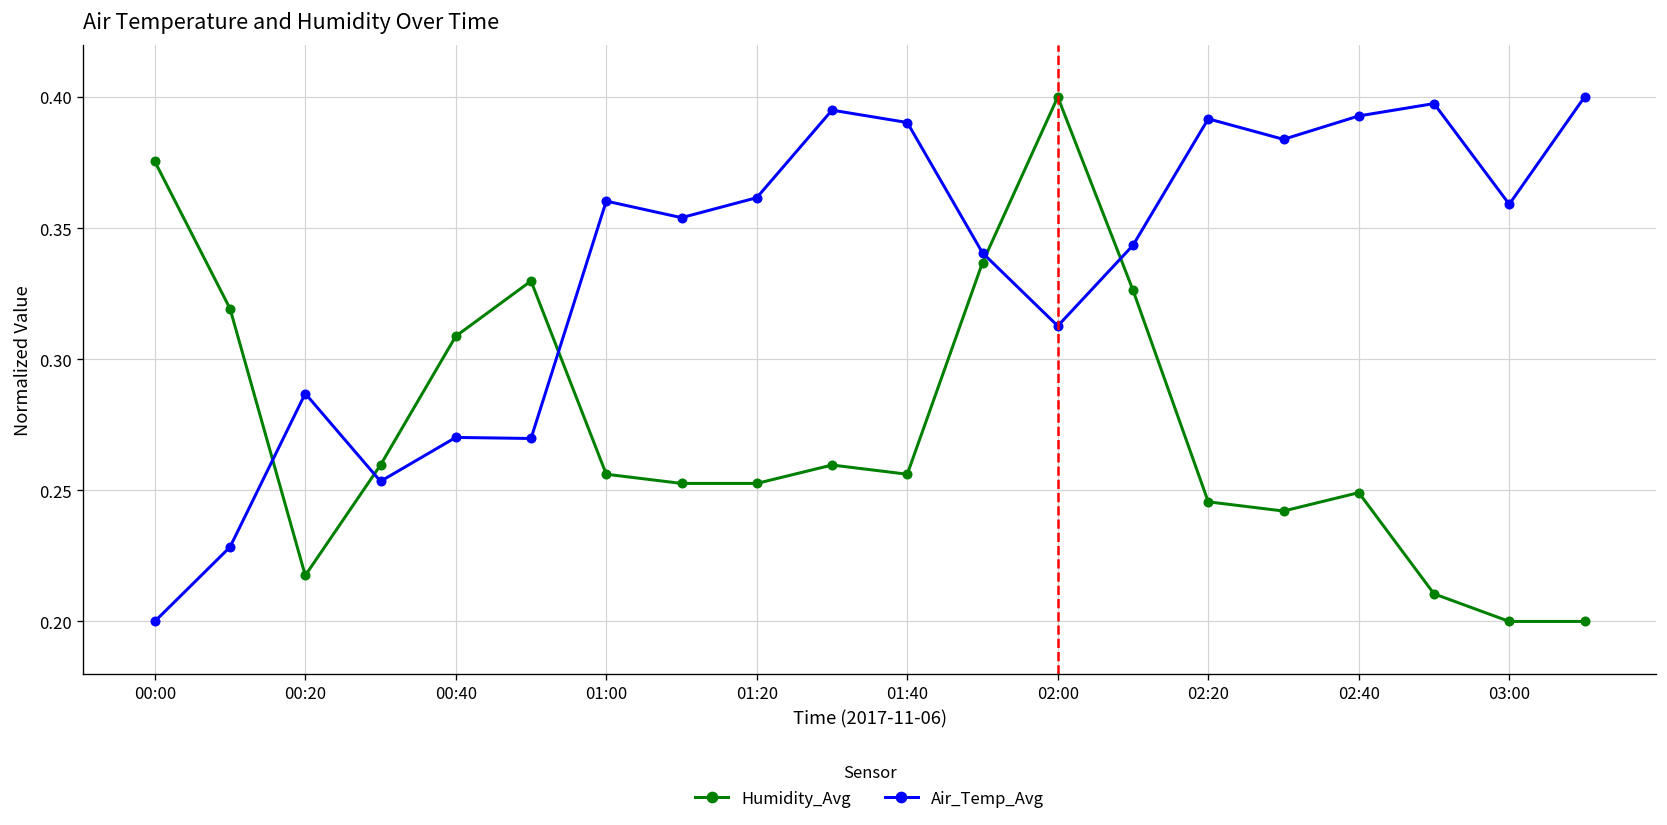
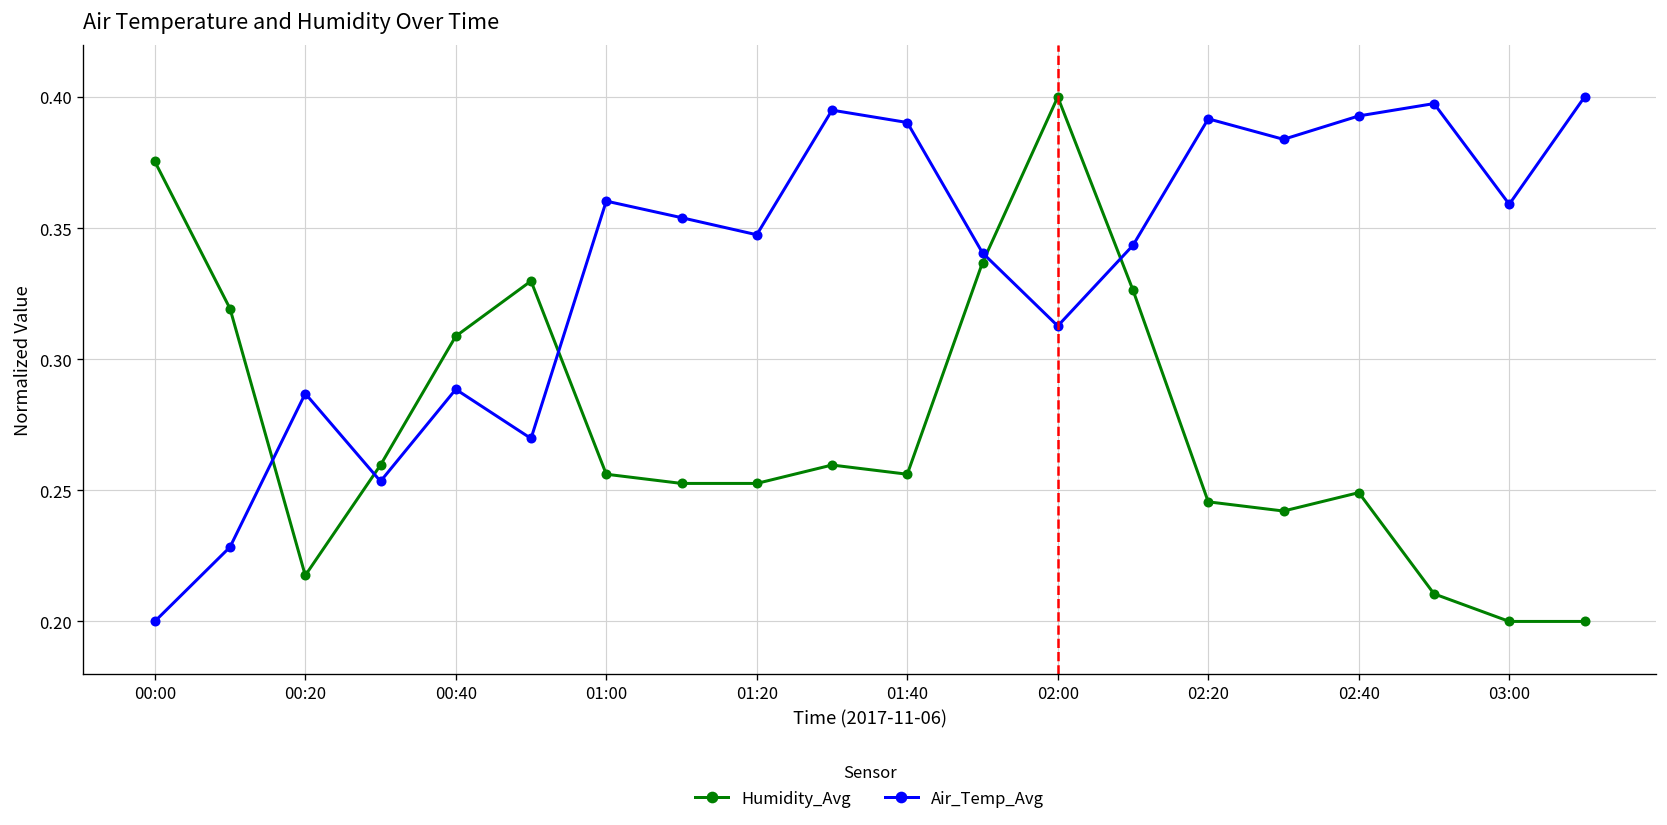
Air_Temp_Avg, 00:40: 0.270 -> 0.289
Air_Temp_Avg, 01:20: 0.362 -> 0.347
